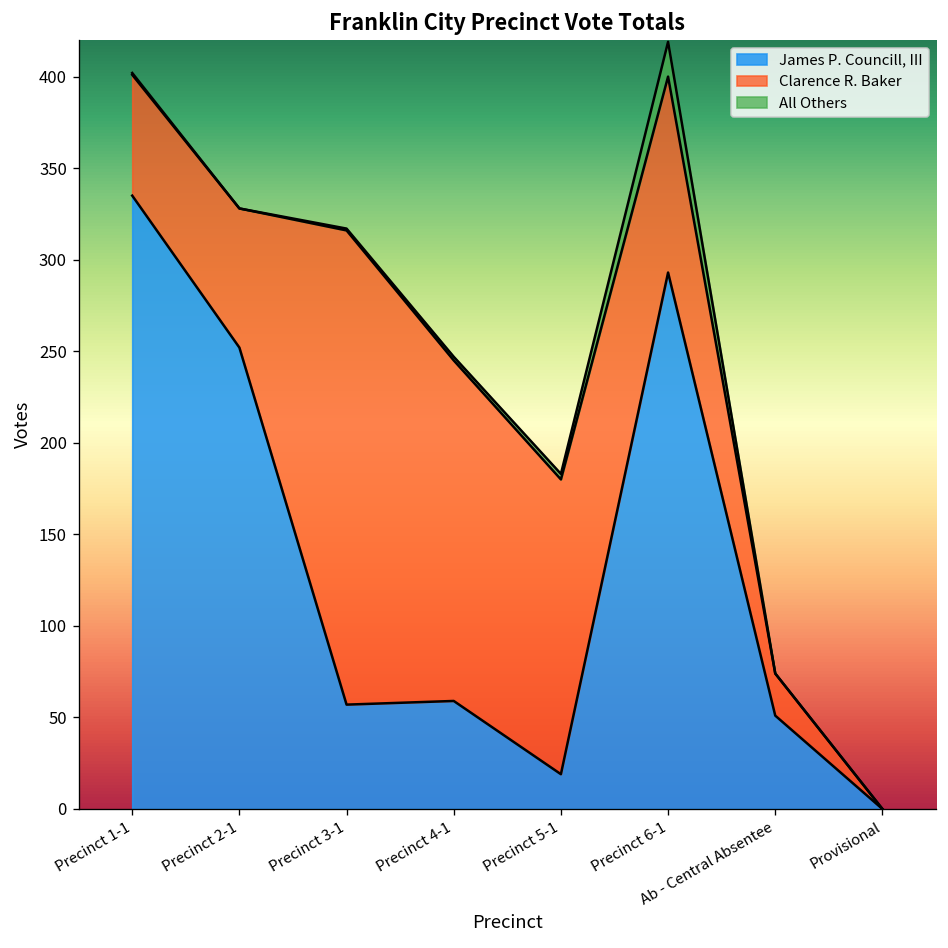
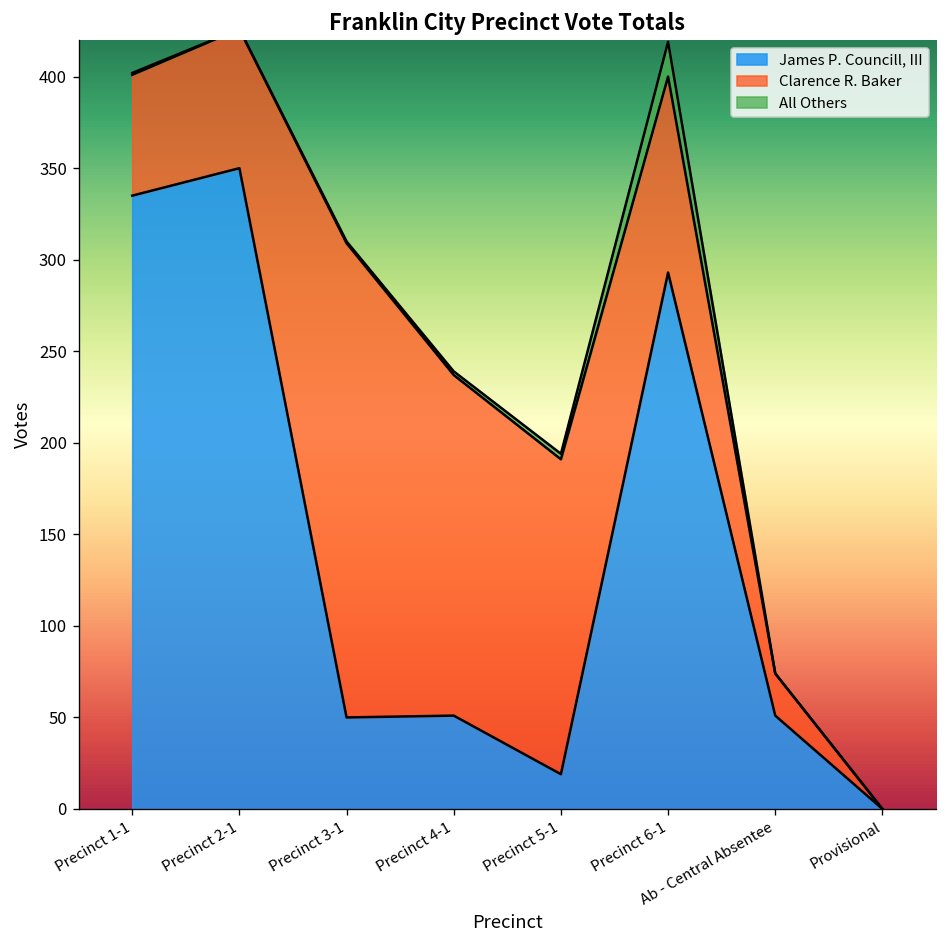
James P. Councill, III, Precinct 2-1: 252 -> 350
James P. Councill, III, Precinct 3-1: 57 -> 50
James P. Councill, III, Precinct 4-1: 59 -> 51
Clarence R. Baker, Precinct 5-1: 161 -> 172
